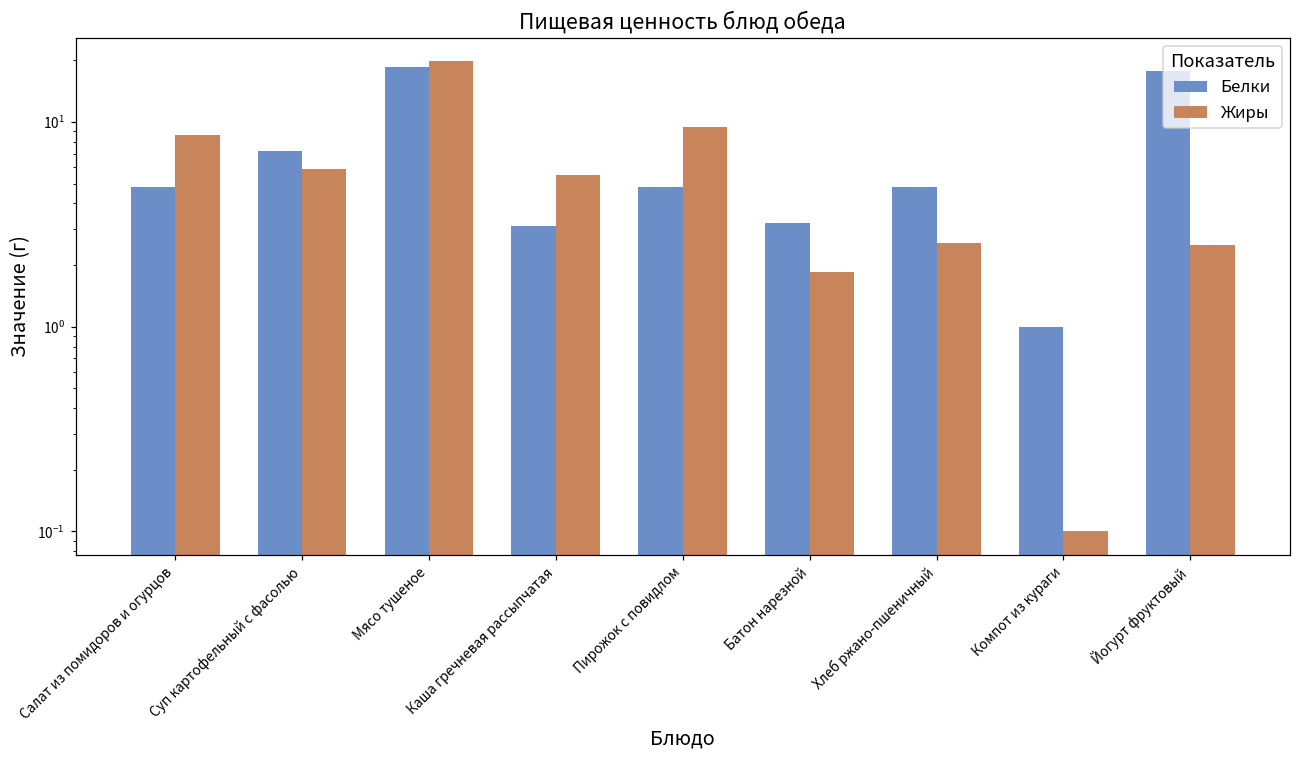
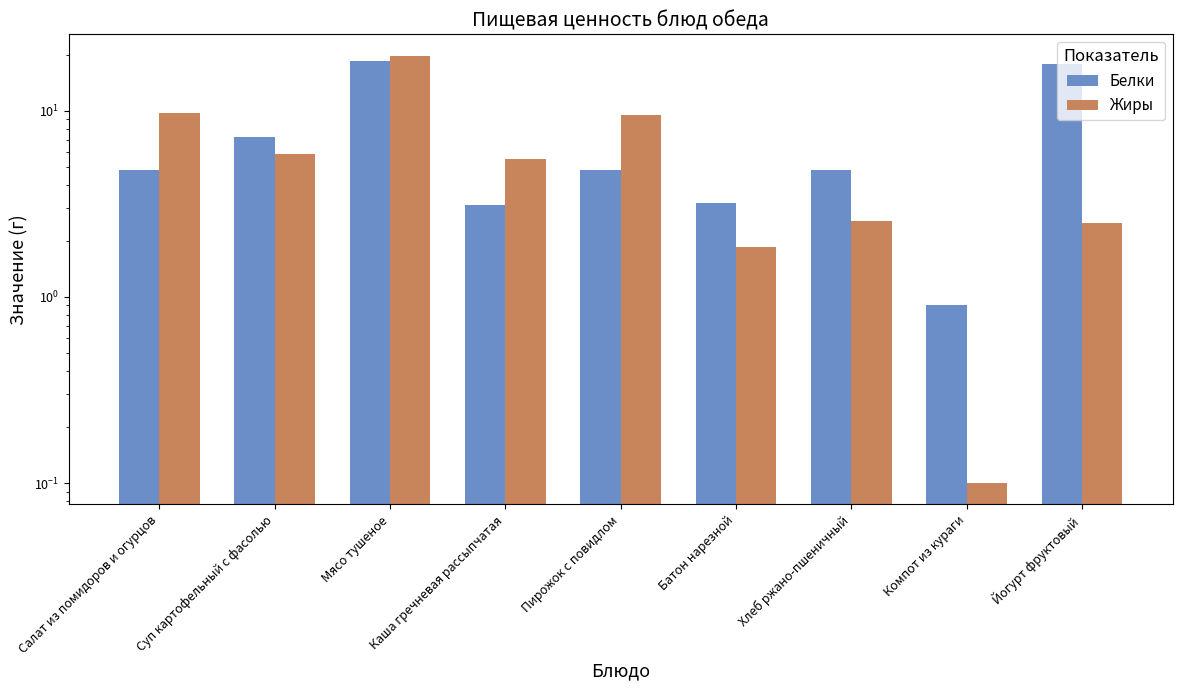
Жиры, Салат из помидоров и огурцов: 9 -> 10
Белки, Компот из кураги: 1.0 -> 0.9
